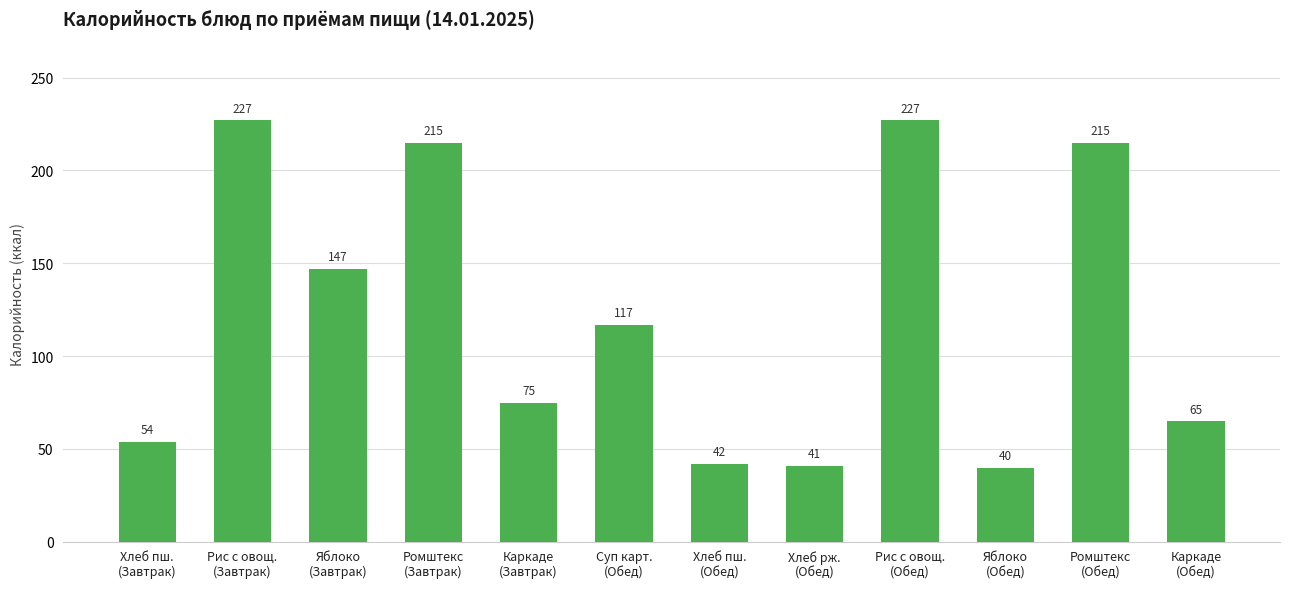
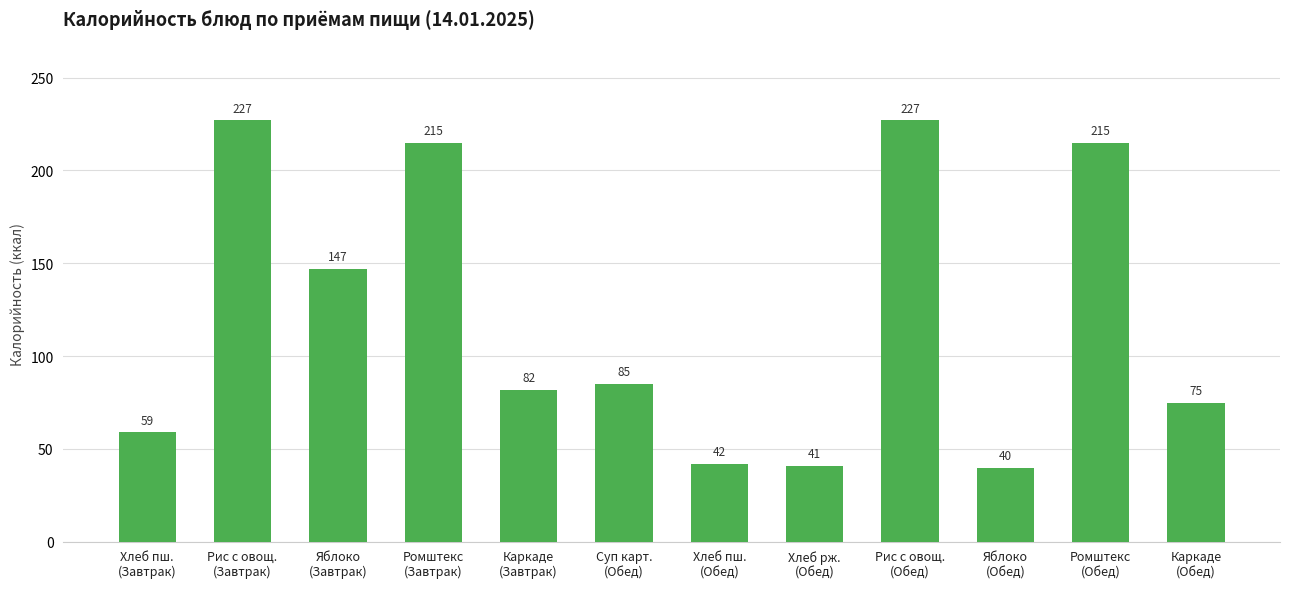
Хлеб пш. (Завтрак): 54 -> 59
Каркаде (Завтрак): 75 -> 82
Суп карт. (Обед): 117 -> 85
Каркаде (Обед): 65 -> 75
